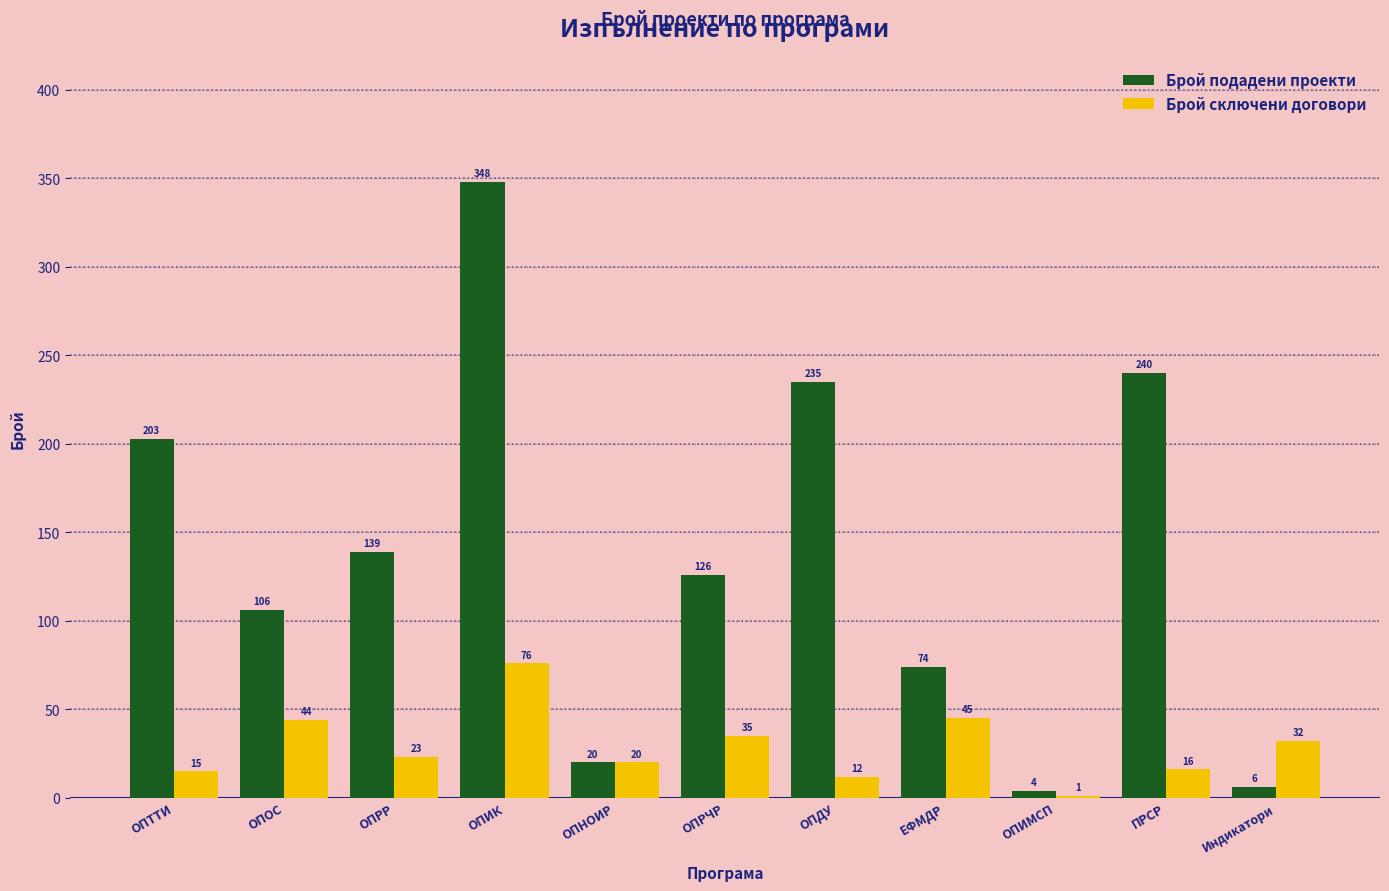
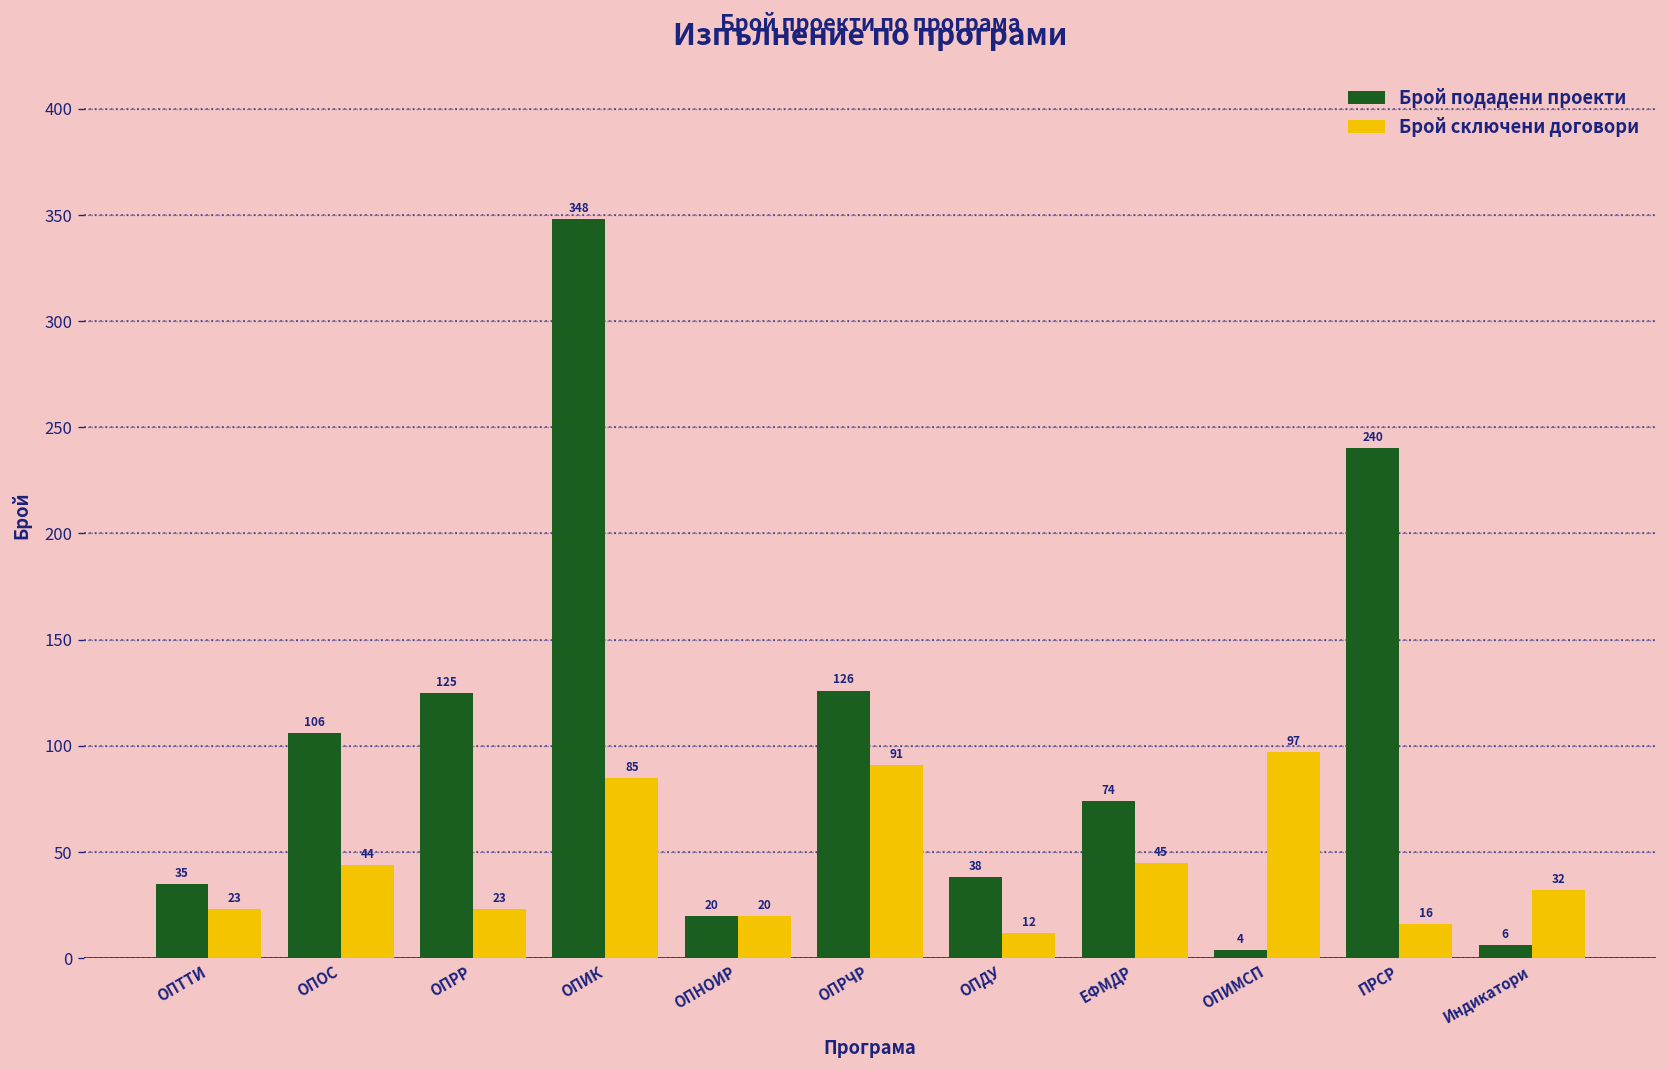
Брой подадени проекти, ОПТТИ: 203 -> 35
Брой сключени договори, ОПТТИ: 15 -> 23
Брой подадени проекти, ОПРР: 139 -> 125
Брой сключени договори, ОПИК: 76 -> 85
Брой сключени договори, ОПРЧР: 35 -> 91
Брой подадени проекти, ОПДУ: 235 -> 38
Брой сключени договори, ОПИМСП: 1 -> 97
